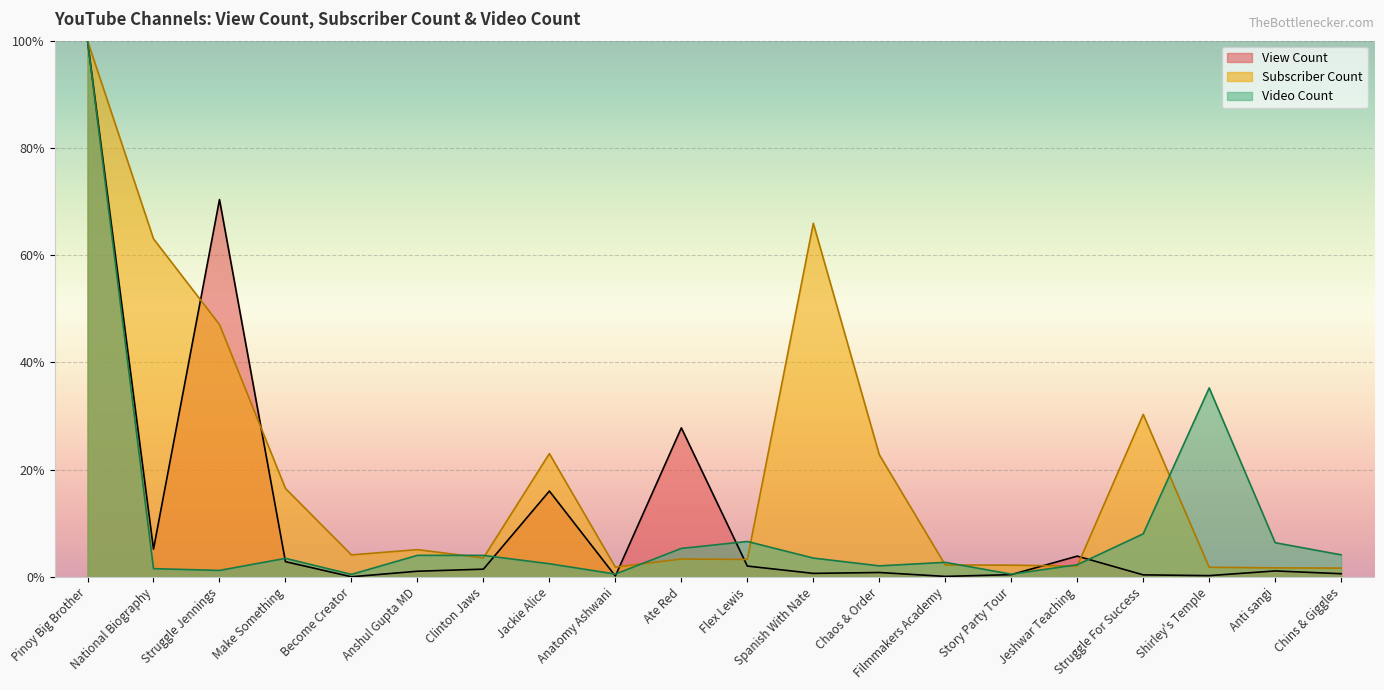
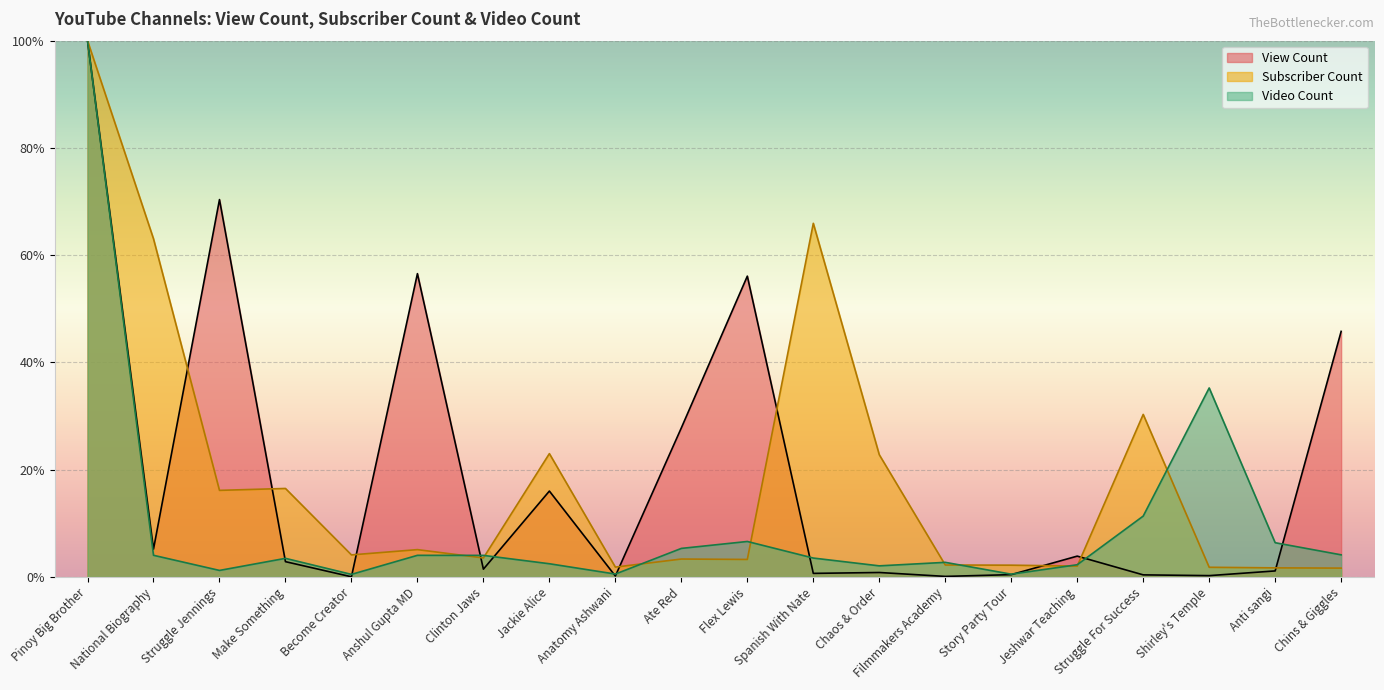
Video Count, National Biography: 2% -> 4%
Subscriber Count, Struggle Jennings: 47% -> 16%
View Count, Anshul Gupta MD: 1% -> 57%
View Count, Flex Lewis: 2% -> 56%
Video Count, Struggle For Success: 8% -> 11%
View Count, Chins & Giggles: 1% -> 46%
